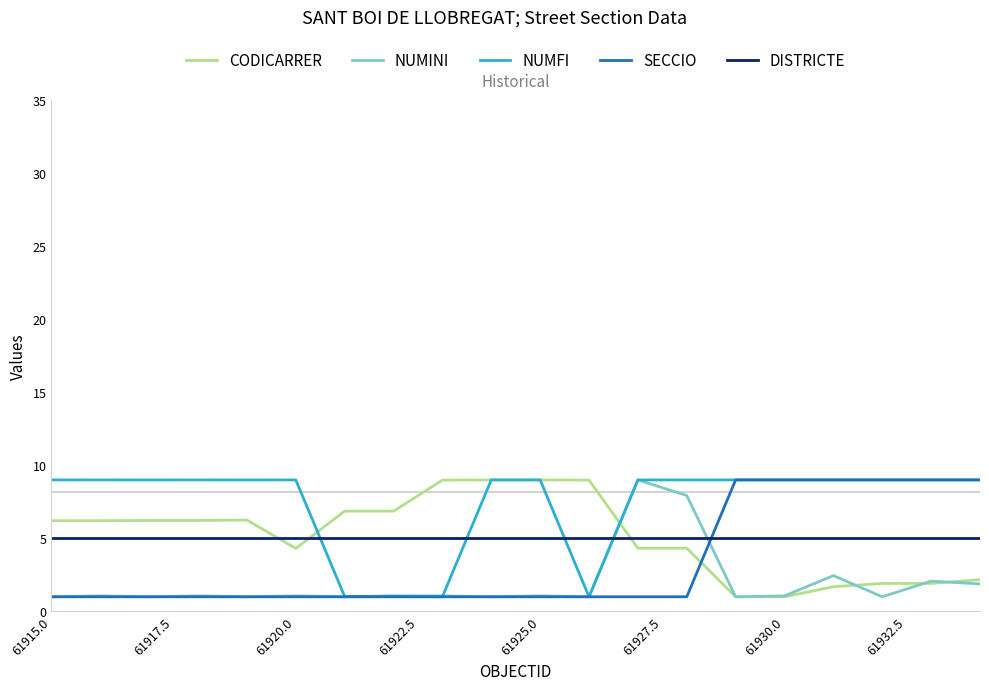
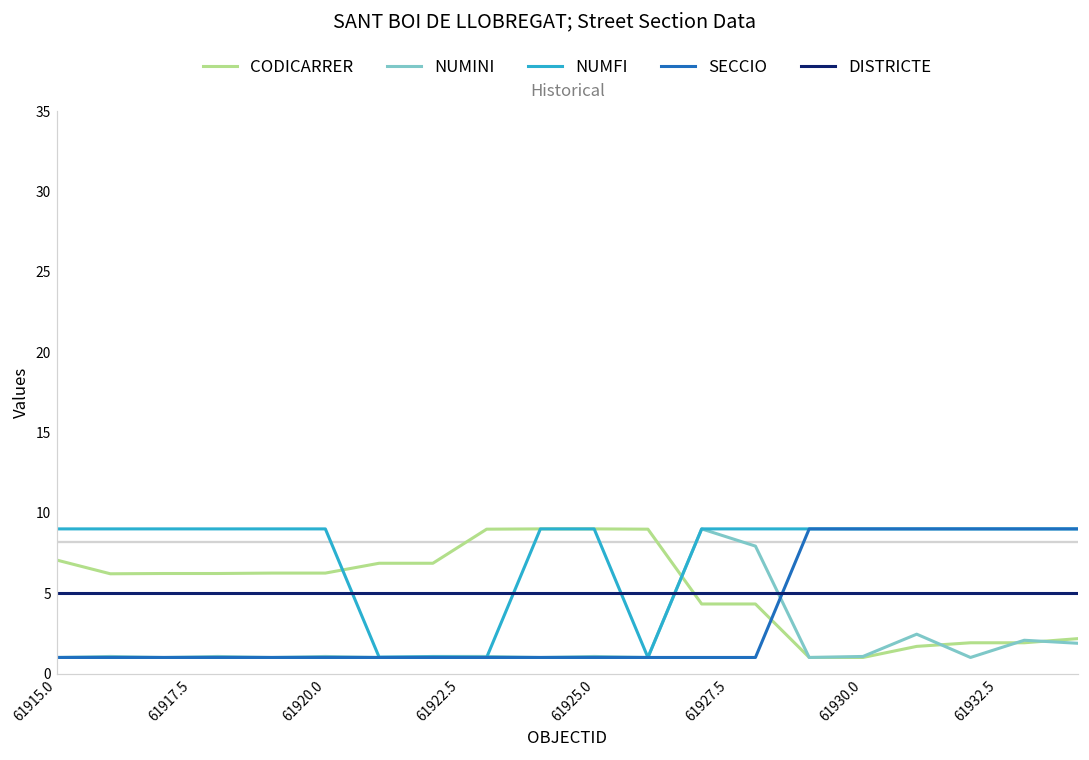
CODICARRER, 61915.0: 6.2 -> 7.1
CODICARRER, 61920.0: 4.3 -> 6.3
